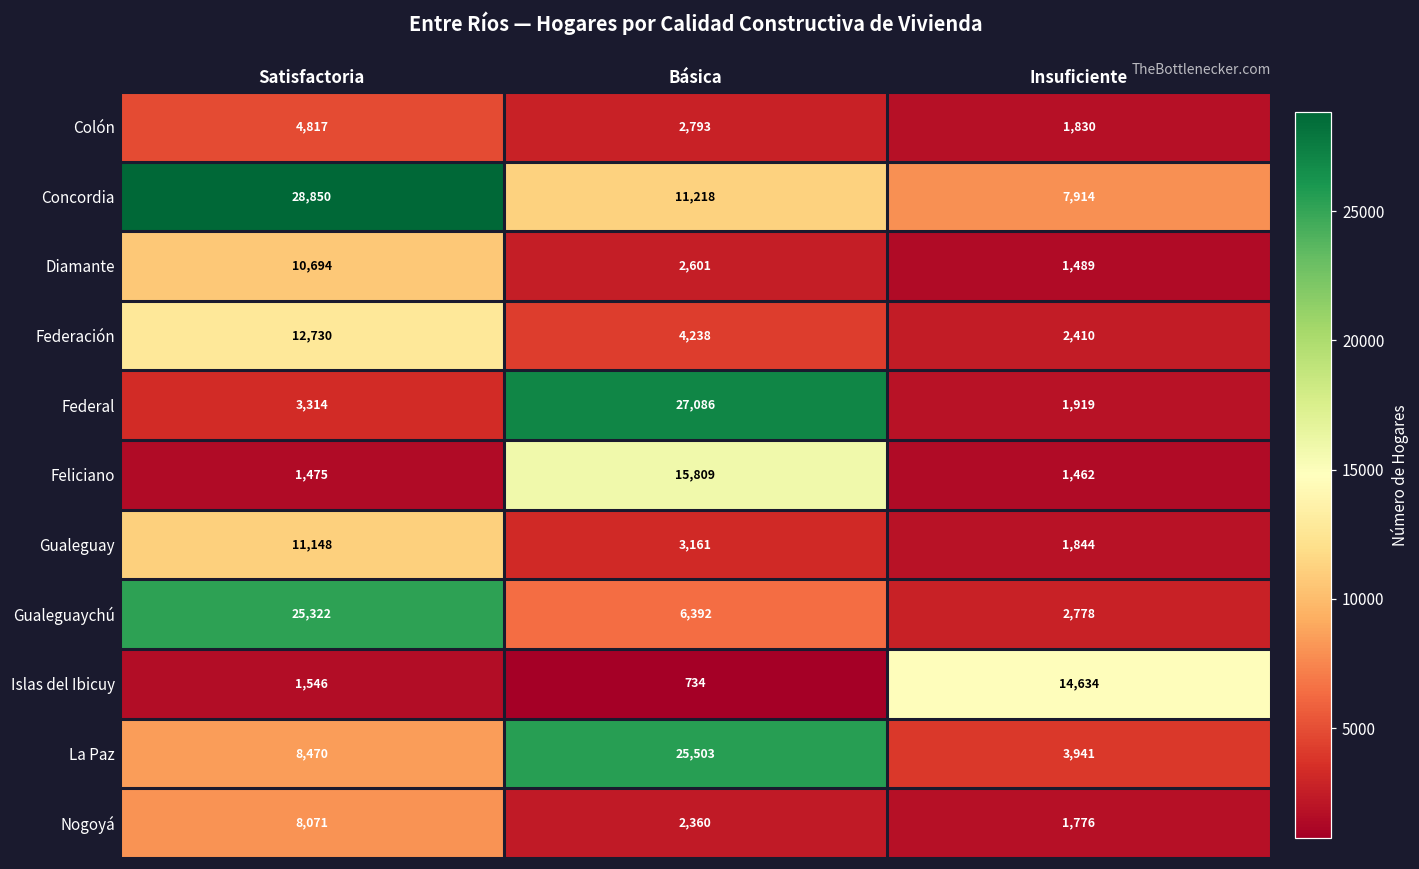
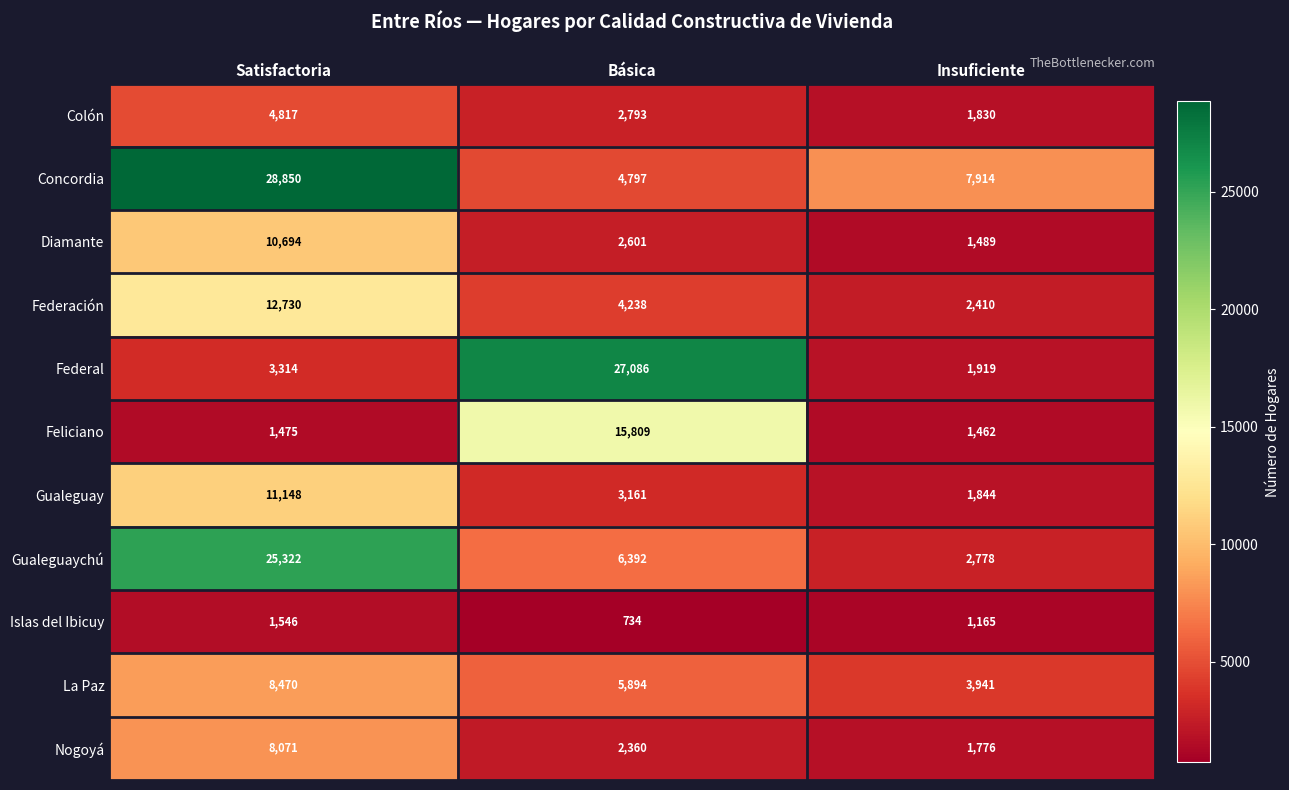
Concordia, Básica: 11,218 -> 4,797
Islas del Ibicuy, Insuficiente: 14,634 -> 1,165
La Paz, Básica: 25,503 -> 5,894
